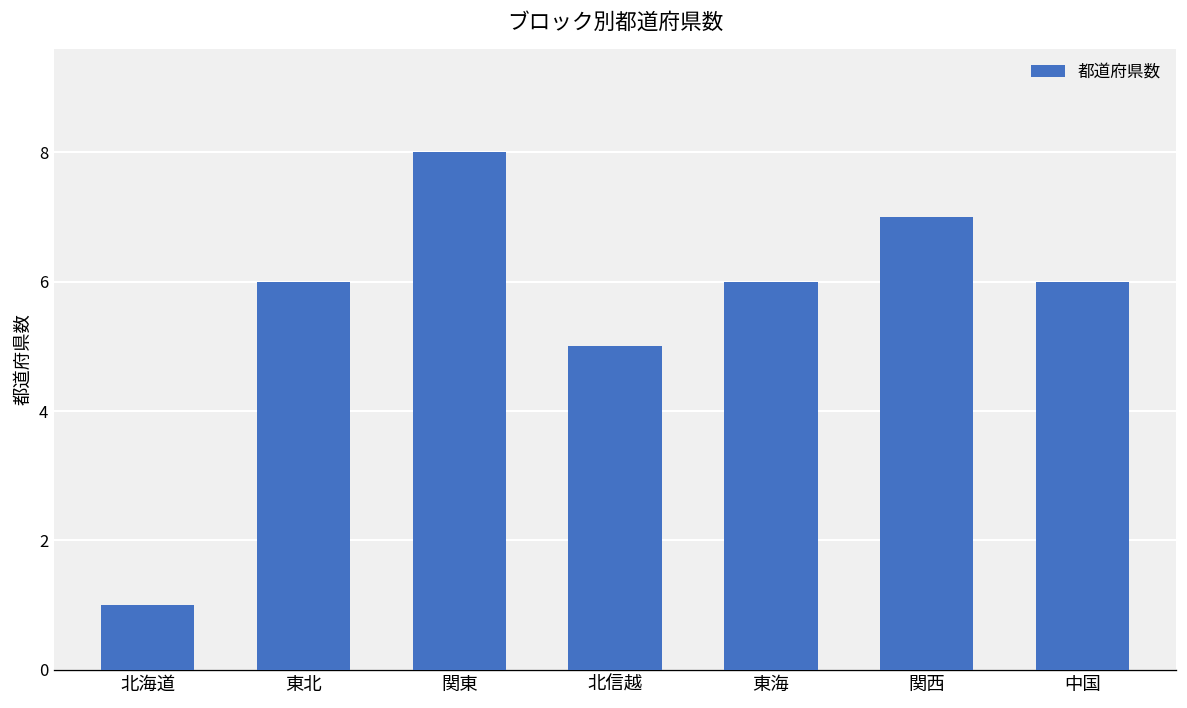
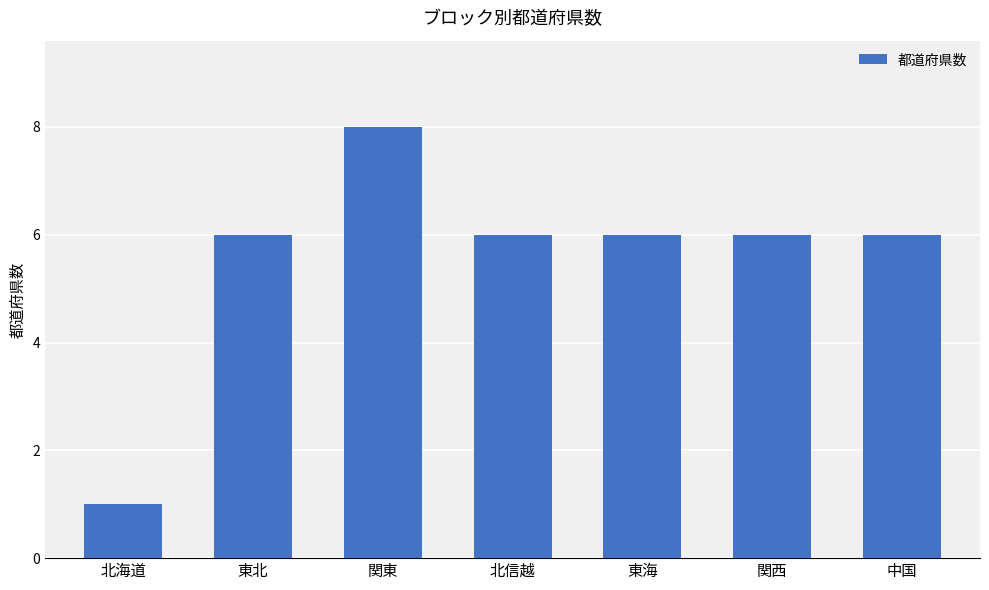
北信越: 5 -> 6
関西: 7 -> 6
